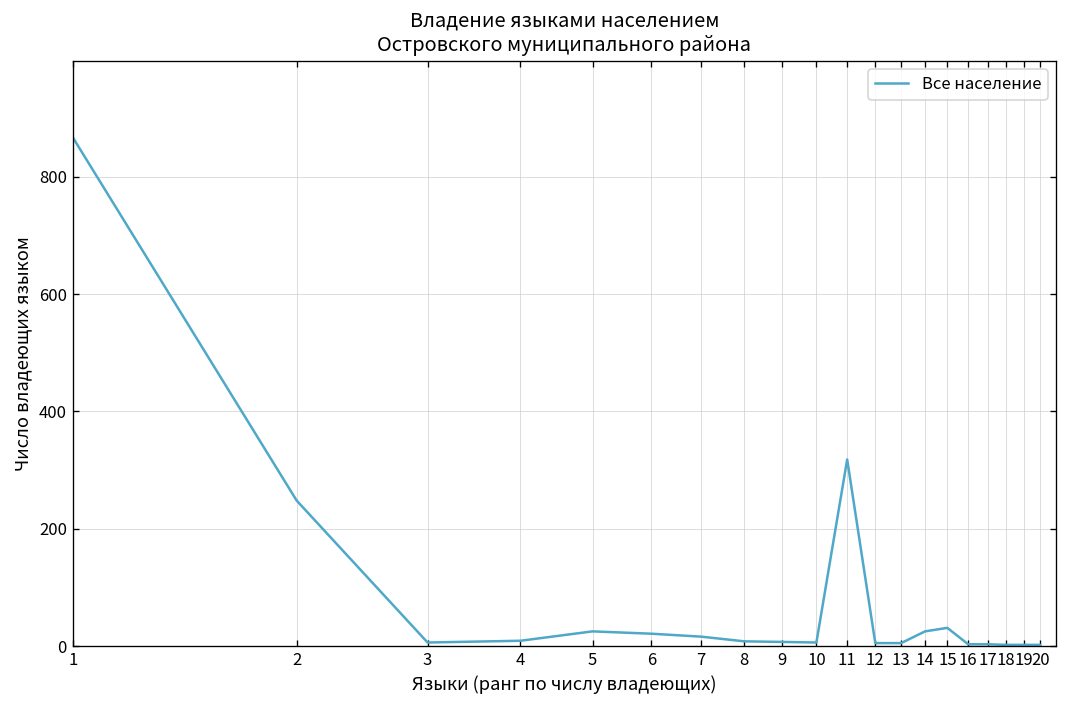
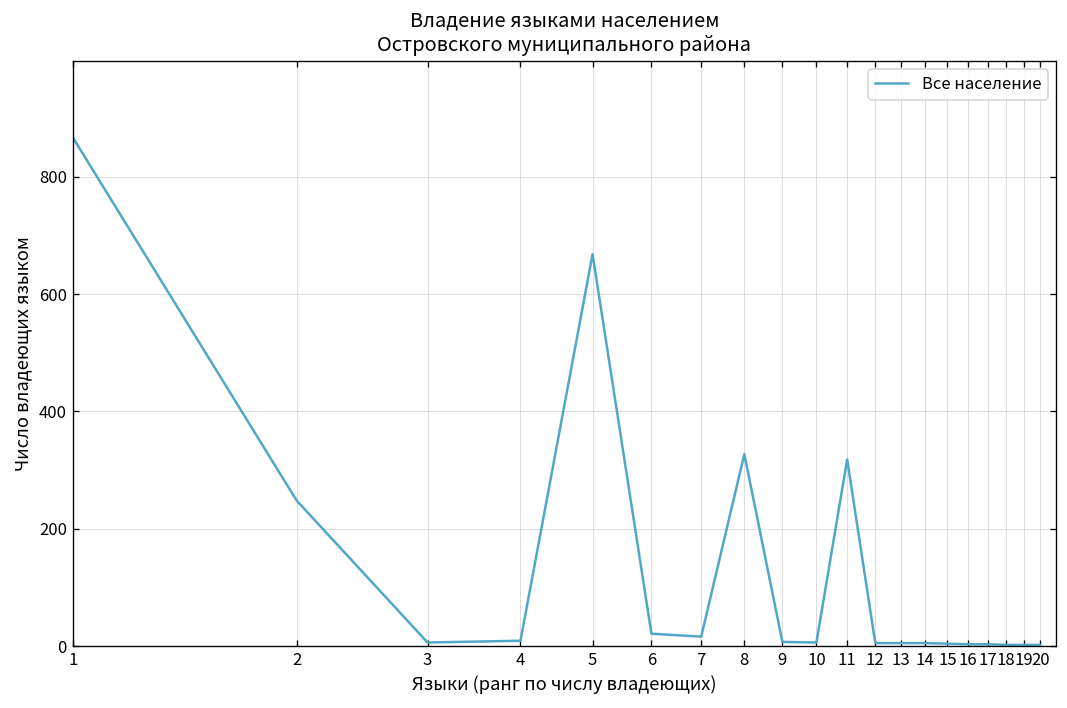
5: 30 -> 670
8: 10 -> 330
14: 30 -> 10
15: 30 -> 0
